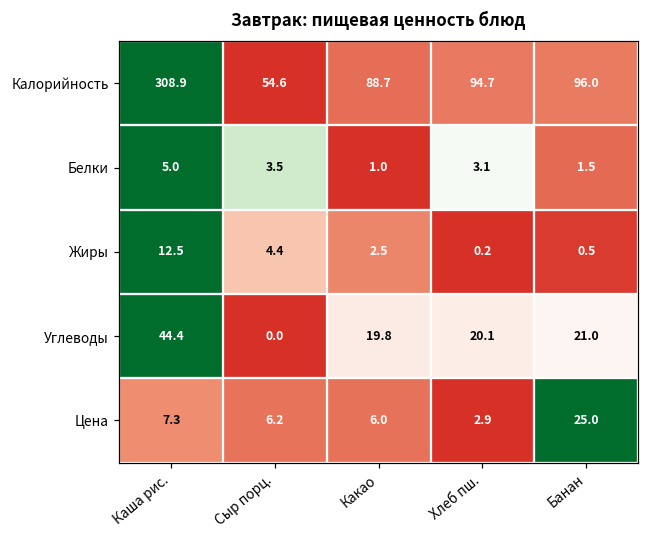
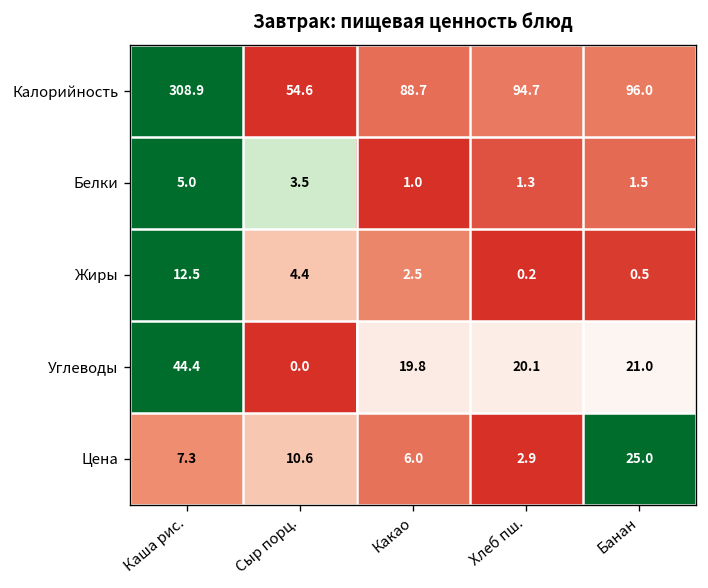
Белки, Хлеб пш.: 3.1 -> 1.3
Цена, Сыр порц.: 6.2 -> 10.6
